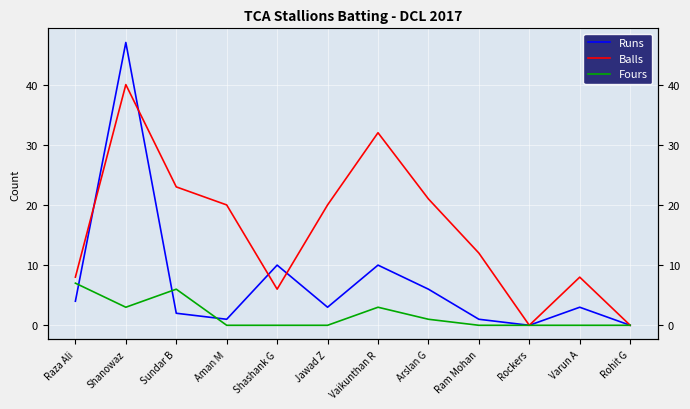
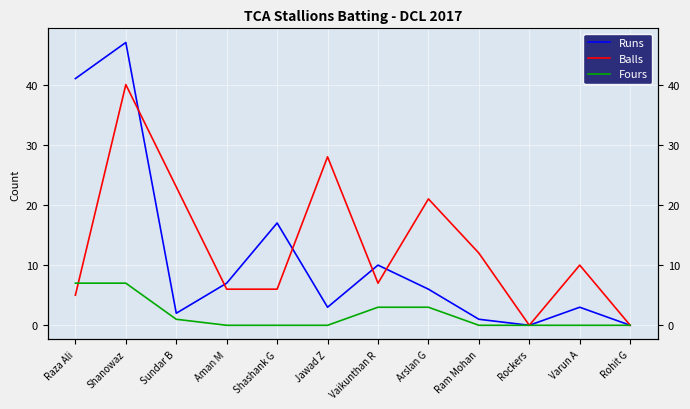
Runs, Raza Ali: 4 -> 41
Balls, Raza Ali: 8 -> 5
Fours, Shanowaz: 3 -> 7
Fours, Sundar B: 6 -> 1
Runs, Aman M: 1 -> 7
Balls, Aman M: 20 -> 6
Runs, Shashank G: 10 -> 17
Balls, Jawad Z: 20 -> 28
Balls, Vaikunthan R: 32 -> 7
Fours, Arslan G: 1 -> 3
Balls, Varun A: 8 -> 10
